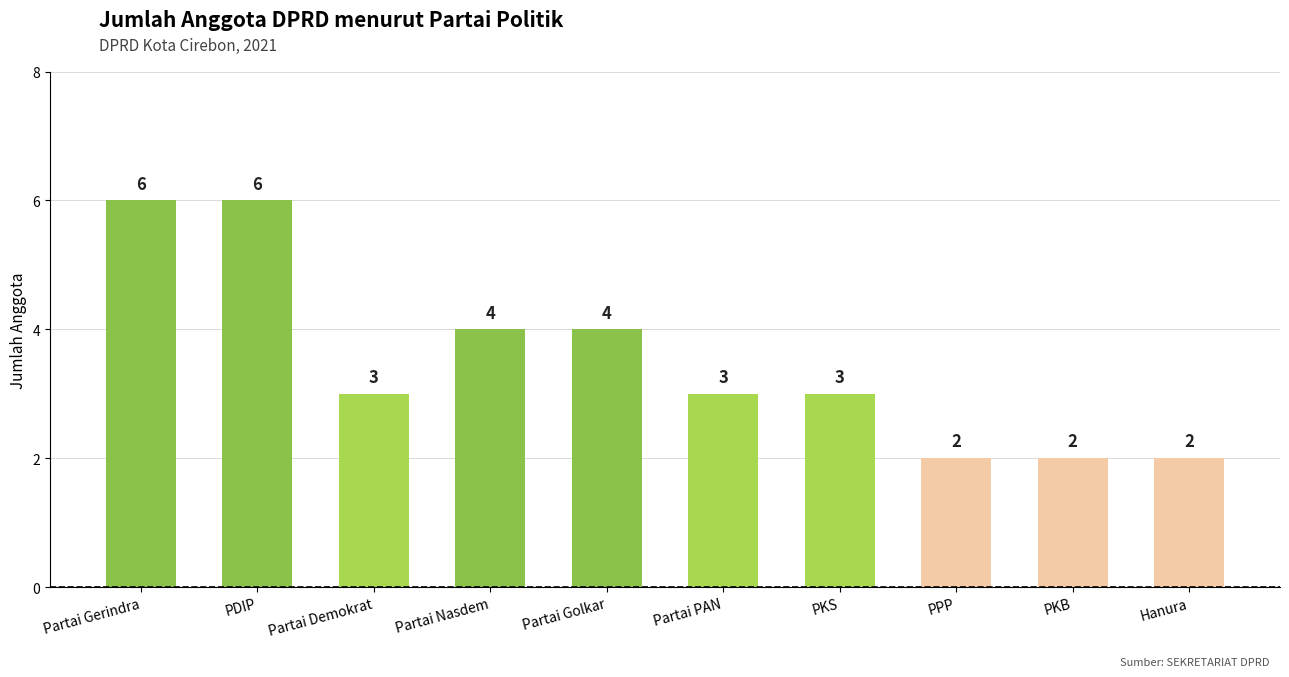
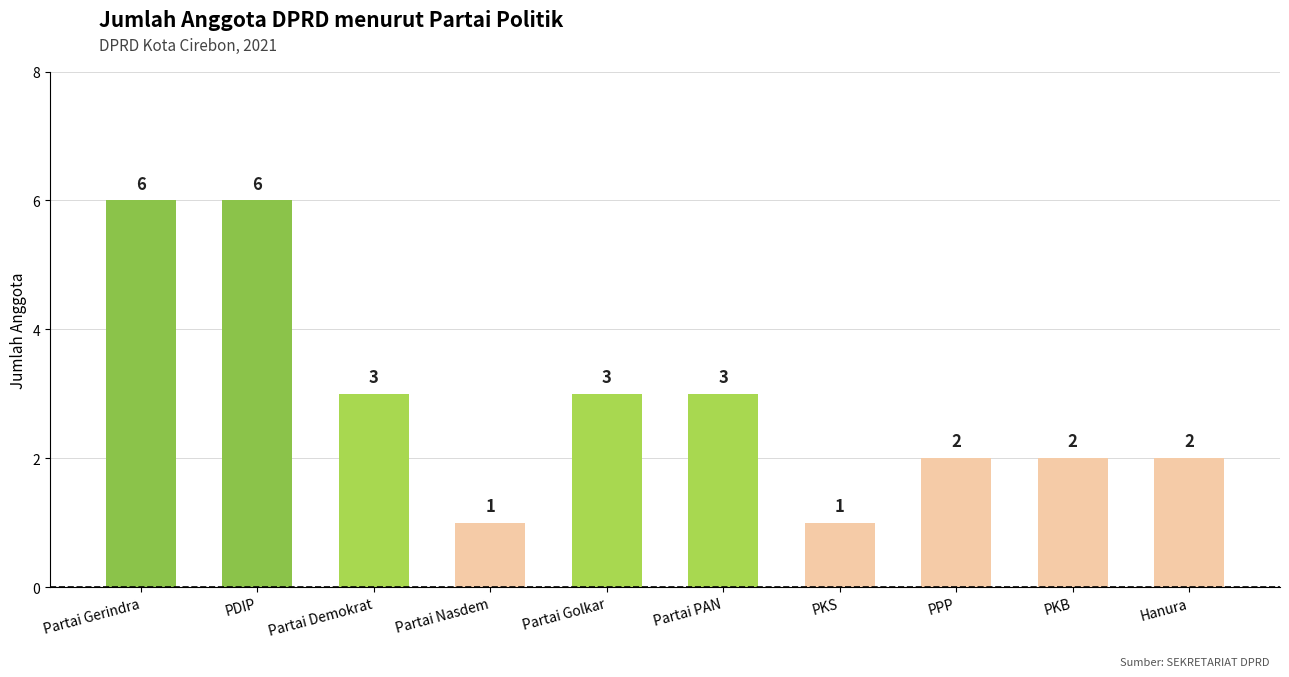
Partai Nasdem: 4 -> 1
Partai Golkar: 4 -> 3
PKS: 3 -> 1
